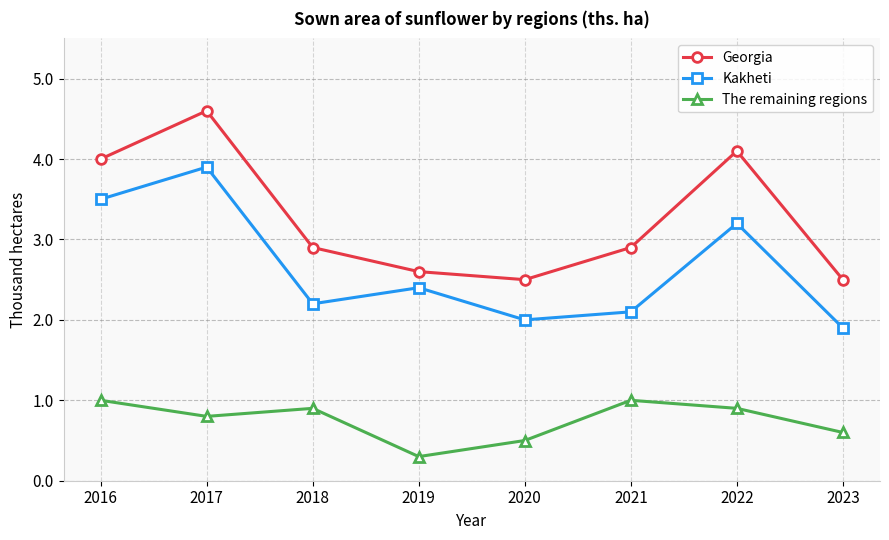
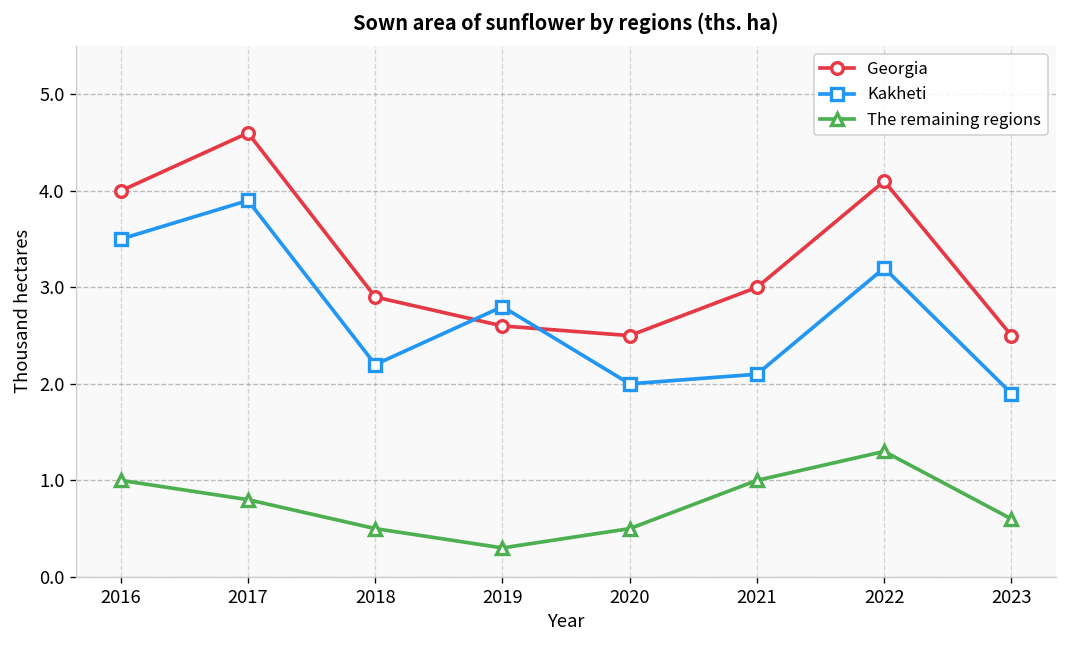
The remaining regions, 2018: 0.9 -> 0.5
Kakheti, 2019: 2.4 -> 2.8
Georgia, 2021: 2.9 -> 3.0
The remaining regions, 2022: 0.9 -> 1.3
